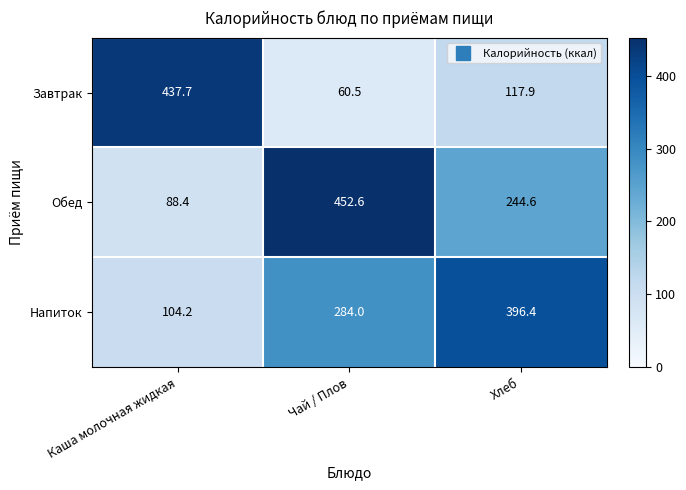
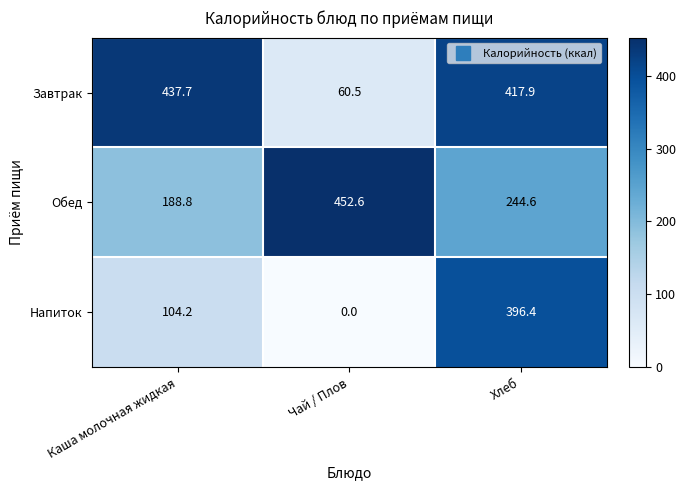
Завтрак, Хлеб: 117.9 -> 417.9
Обед, Каша молочная жидкая: 88.4 -> 188.8
Напиток, Чай / Плов: 284.0 -> 0.0
